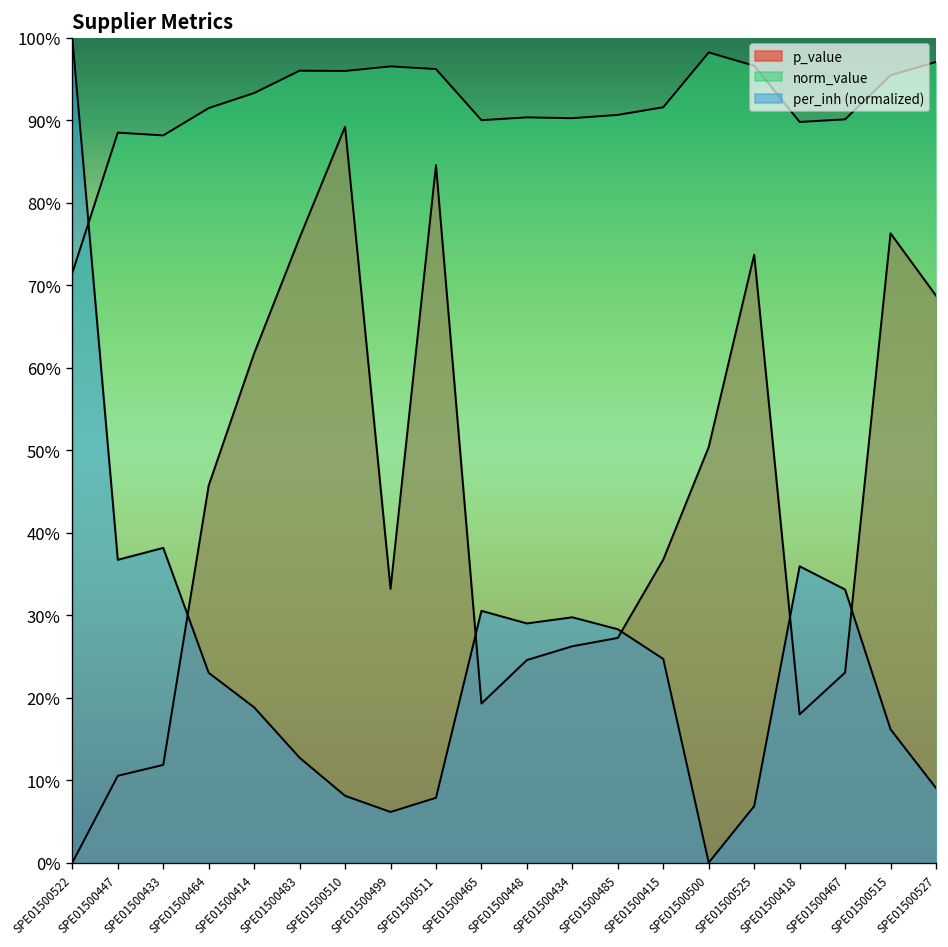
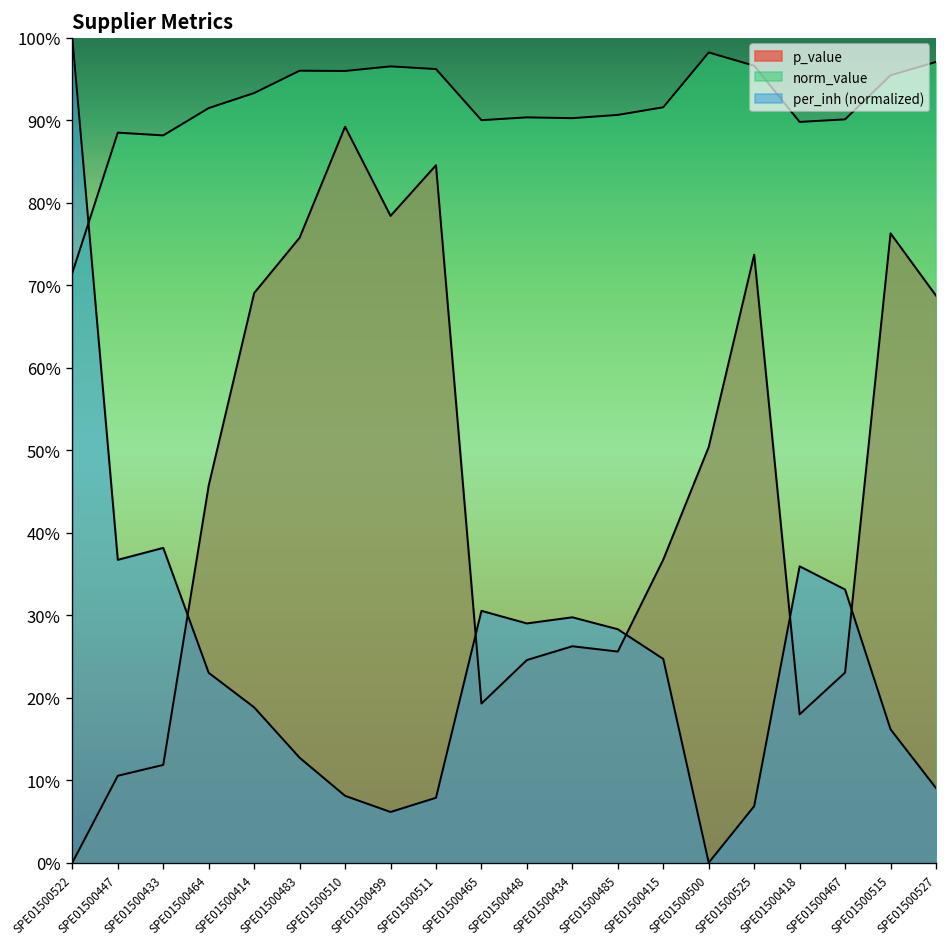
p_value, SPE01500414: 62% -> 69%
p_value, SPE01500499: 33% -> 78%
p_value, SPE01500485: 27% -> 26%
